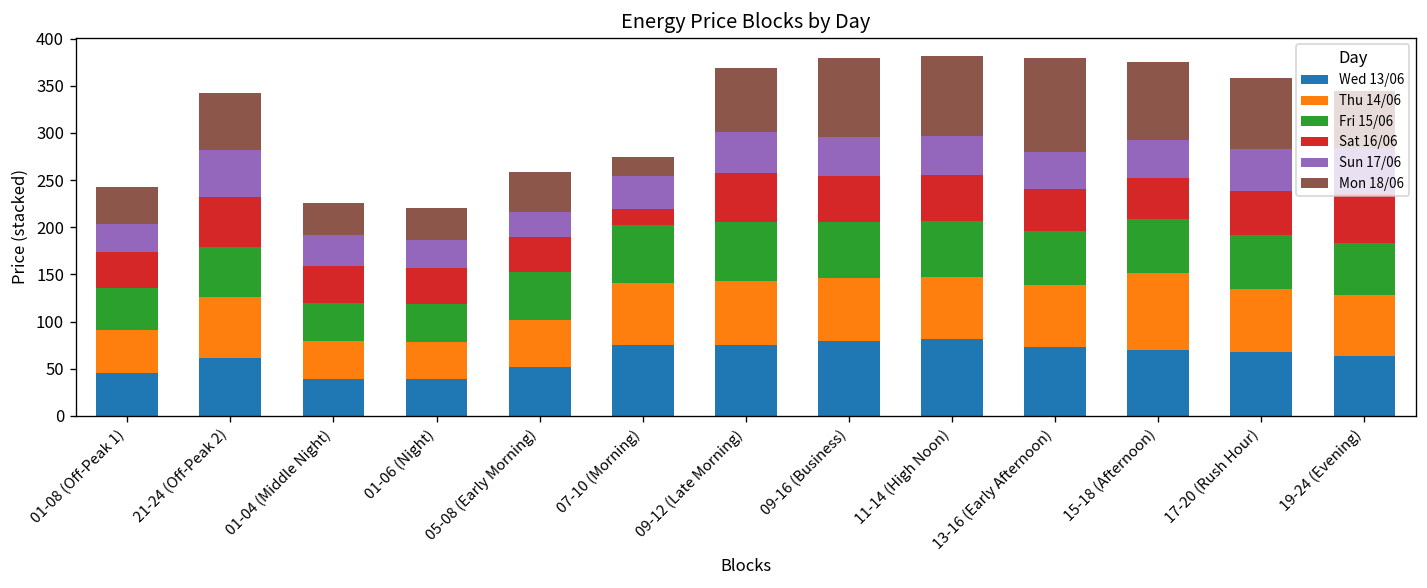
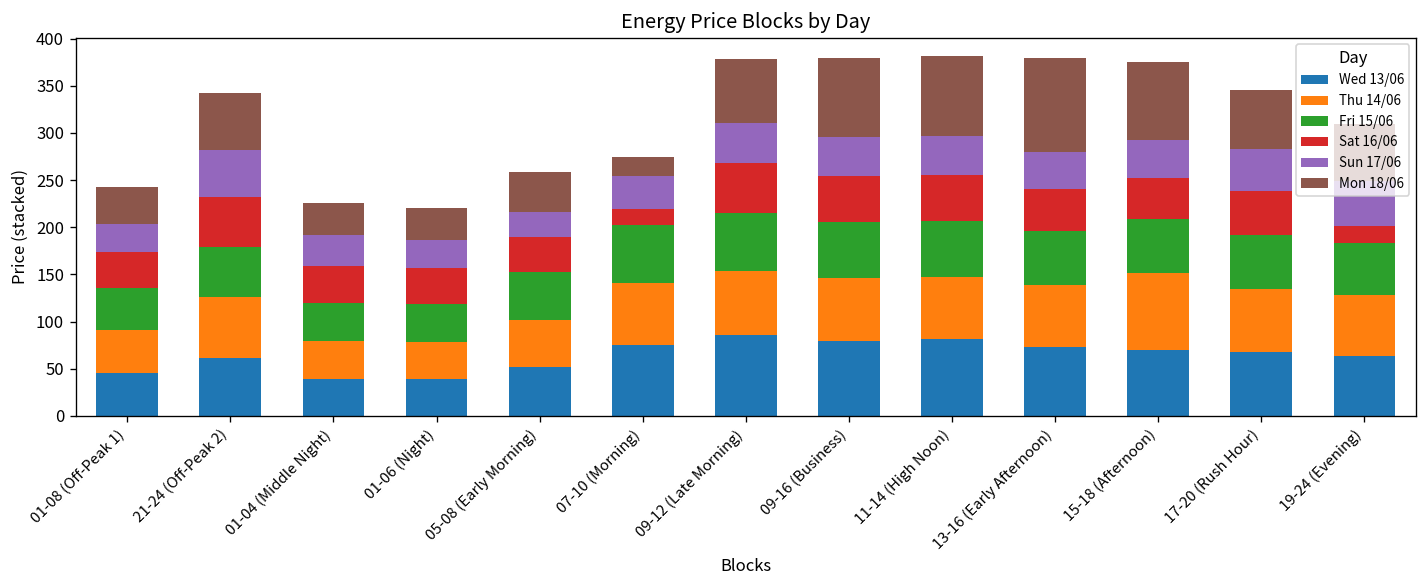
Wed 13/06, 09-12 (Late Morning): 70 -> 90
Mon 18/06, 17-20 (Rush Hour): 80 -> 60
Sat 16/06, 19-24 (Evening): 50 -> 20
